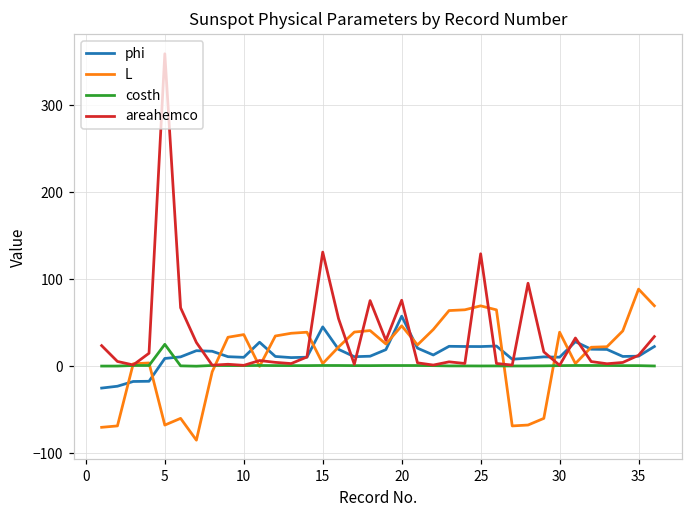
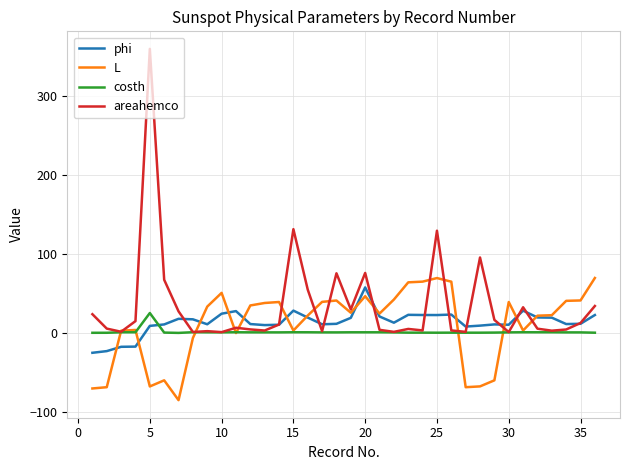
phi, 10: 10 -> 20
L, 10: 40 -> 50
phi, 15: 50 -> 30
L, 35: 90 -> 40
